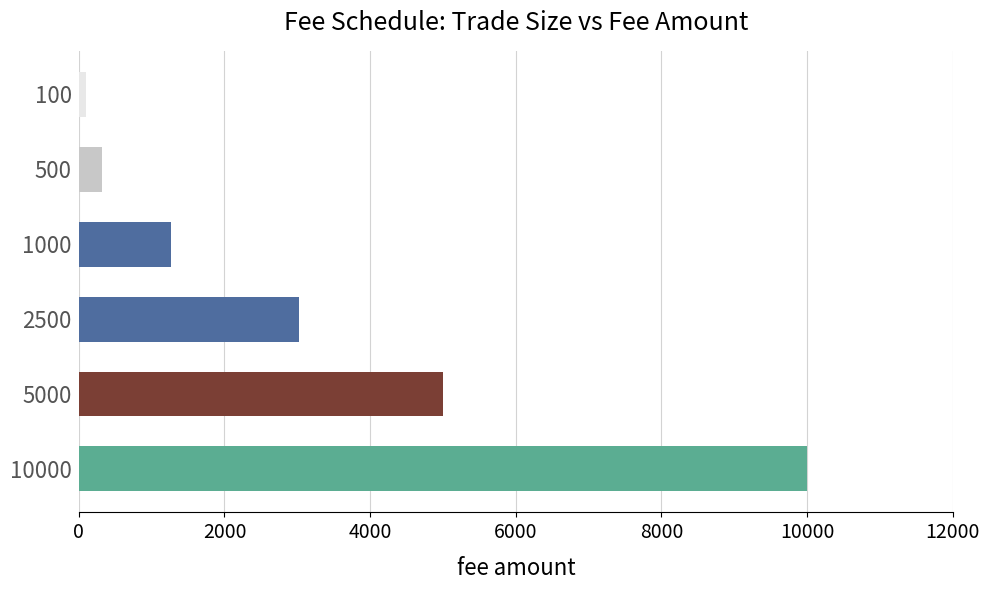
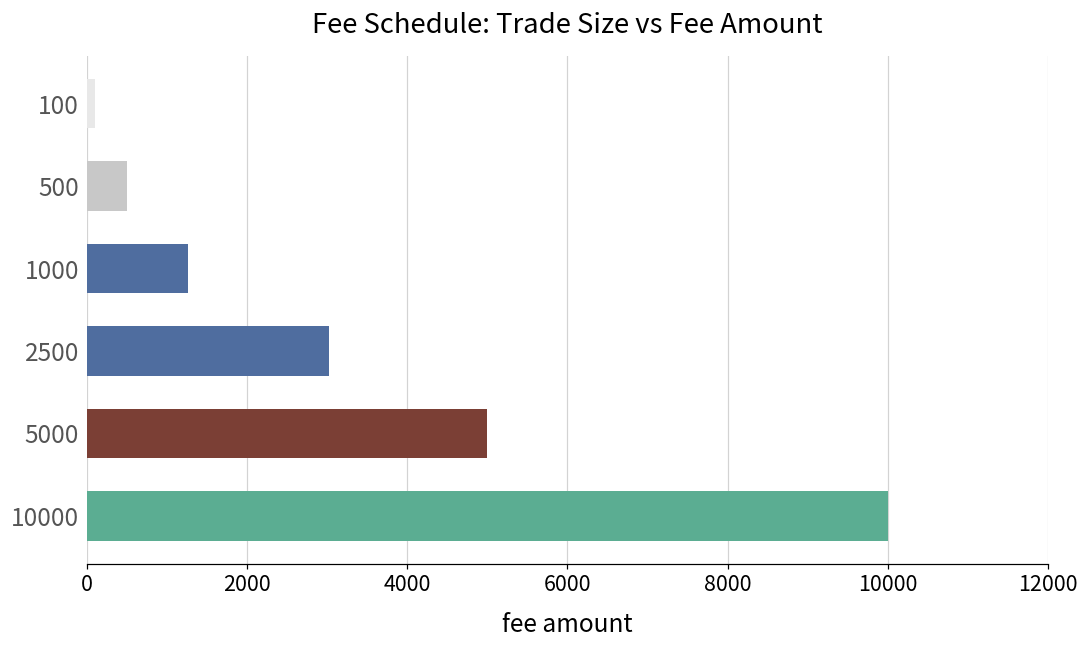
500: 300 -> 500
